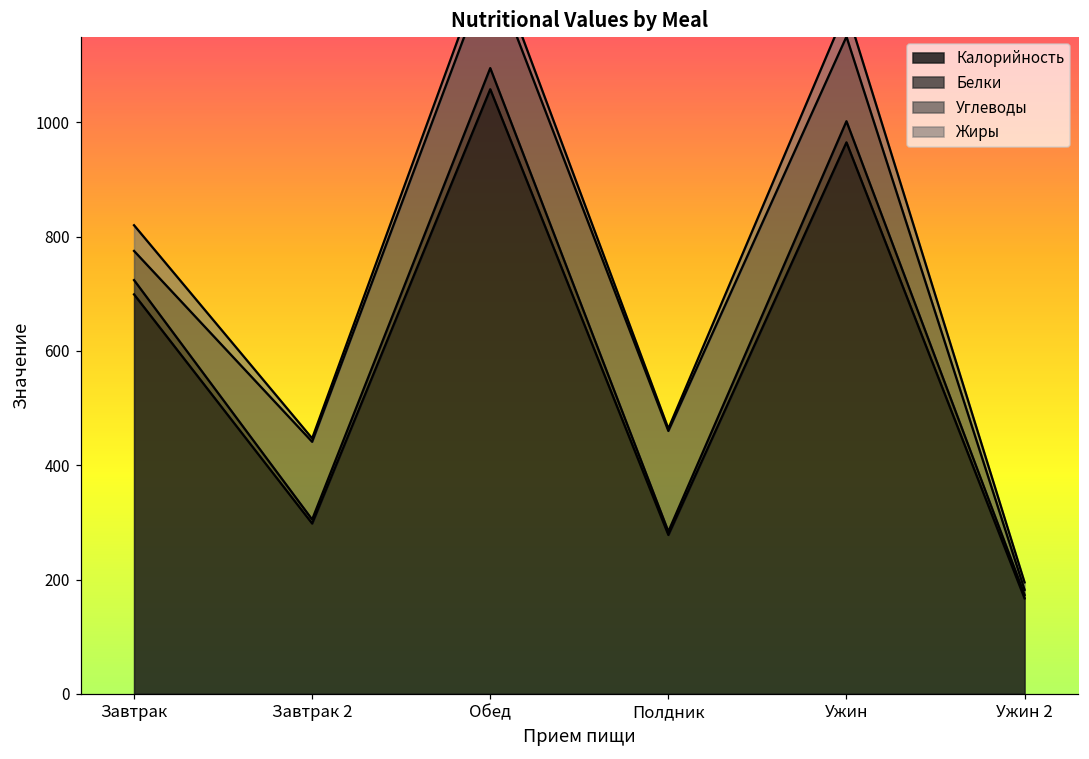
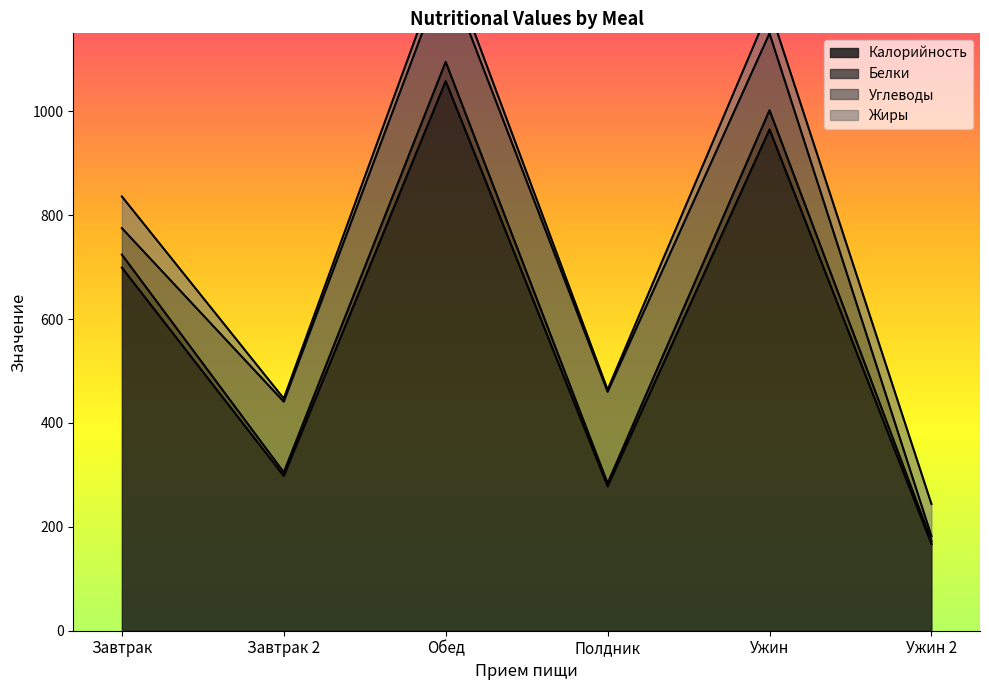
Жиры, Завтрак: 50 -> 60
Жиры, Ужин 2: 10 -> 60
